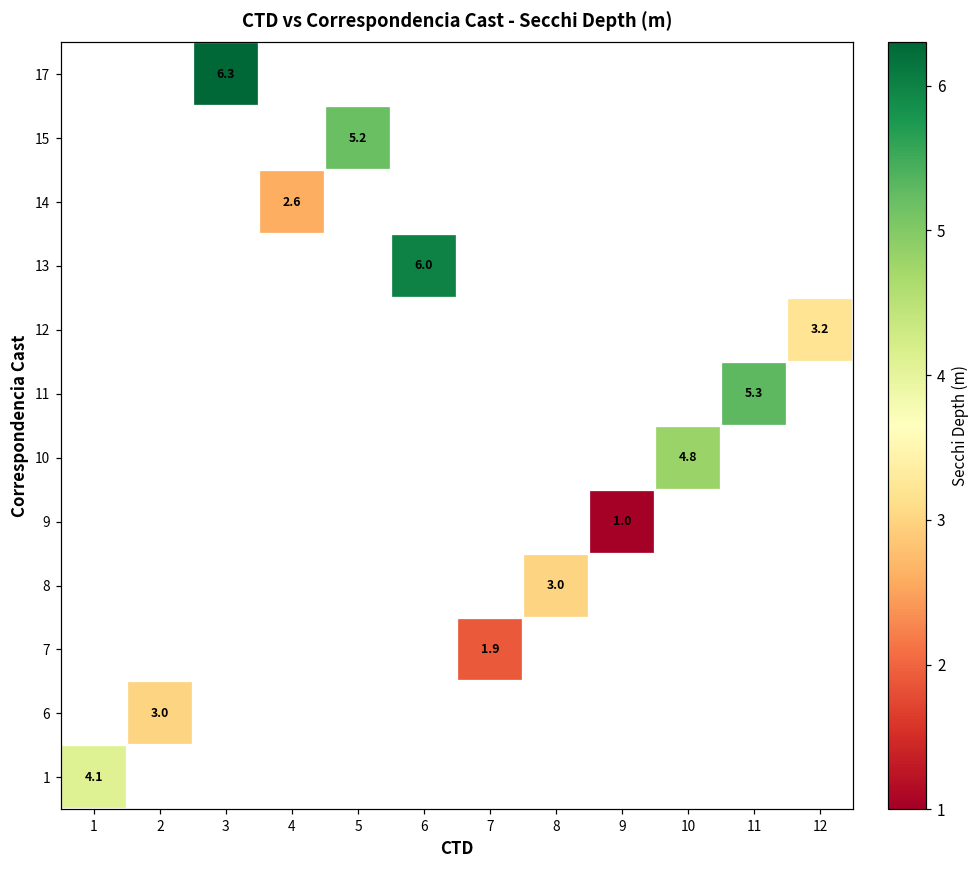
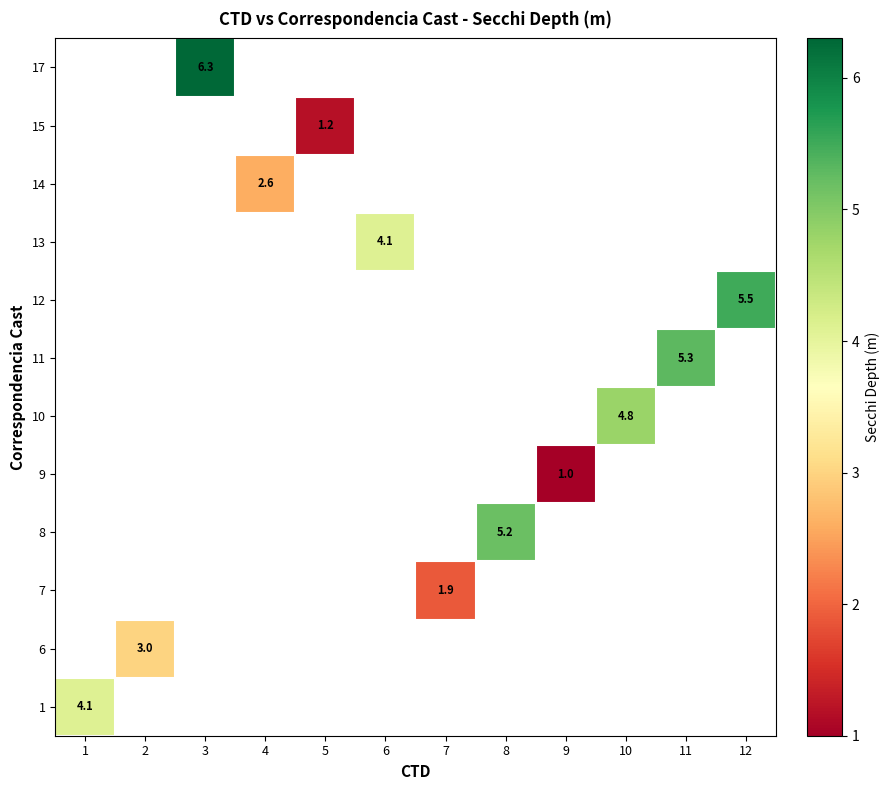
15, 5: 5.2 -> 1.2
13, 6: 6.0 -> 4.1
12, 12: 3.2 -> 5.5
8, 8: 3.0 -> 5.2
